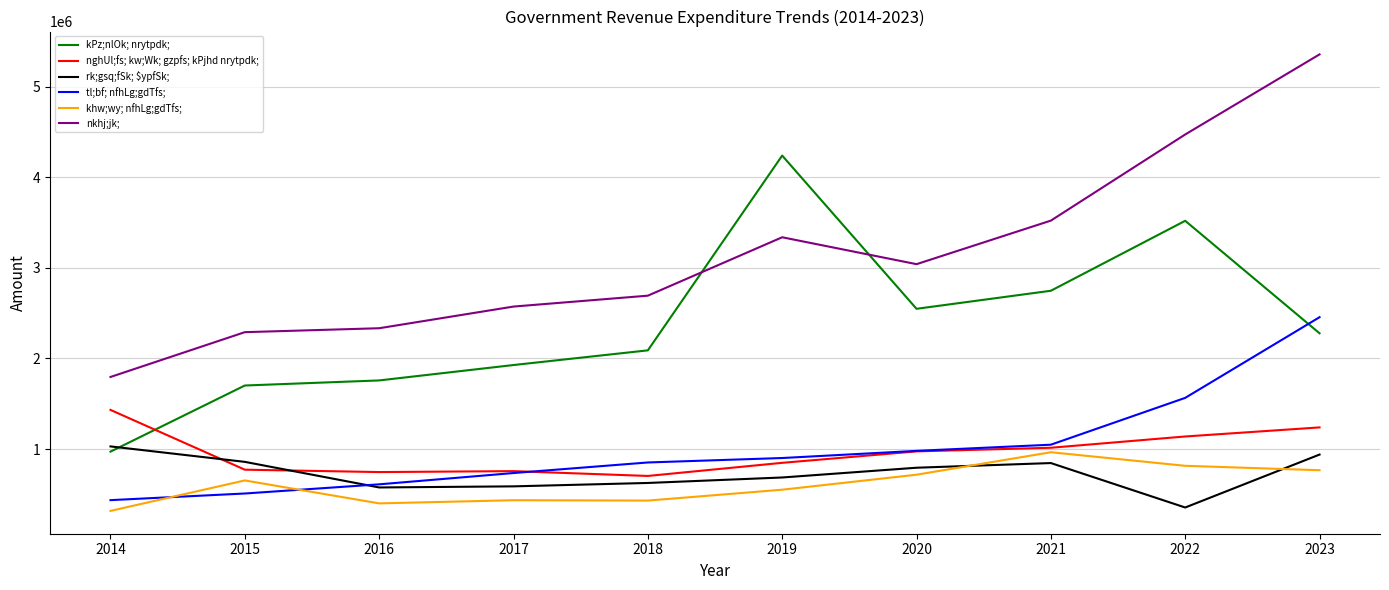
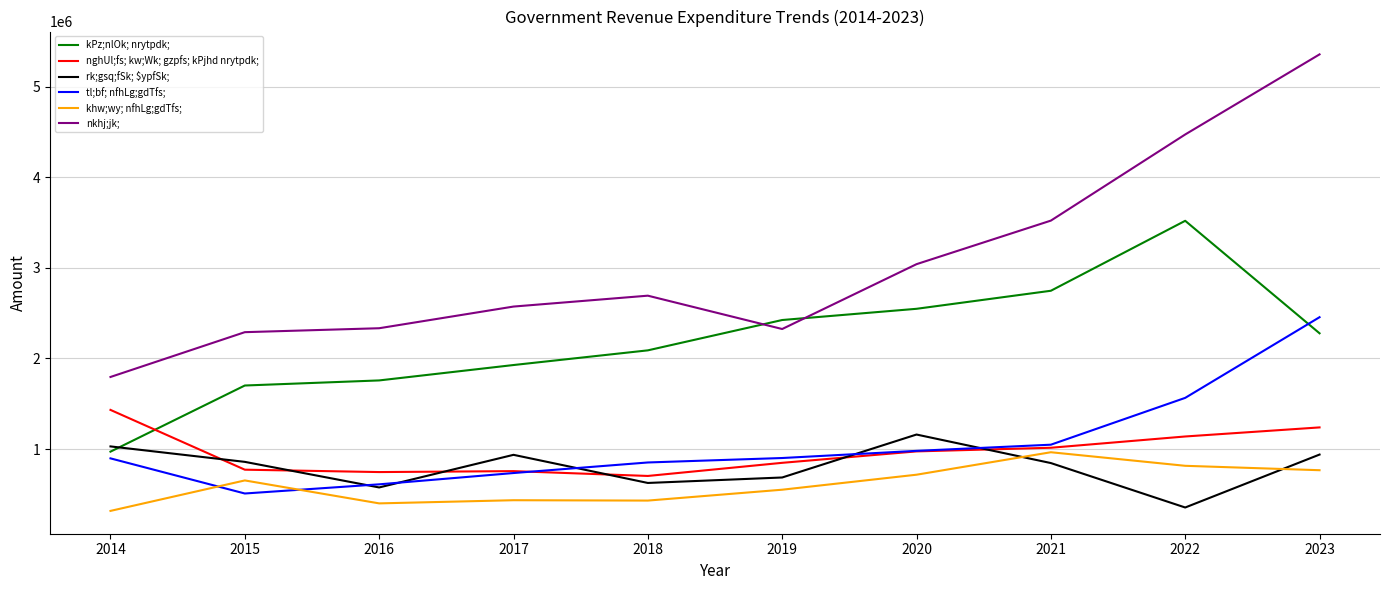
tl;bf; nfhLg;gdTfs;, 2014: 400000 -> 900000
rk;gsq;fSk; $ypfSk;, 2017: 600000 -> 900000
kPz;nlOk; nrytpdk;, 2019: 4200000 -> 2400000
nkhj;jk;, 2019: 3300000 -> 2300000
rk;gsq;fSk; $ypfSk;, 2020: 800000 -> 1200000
